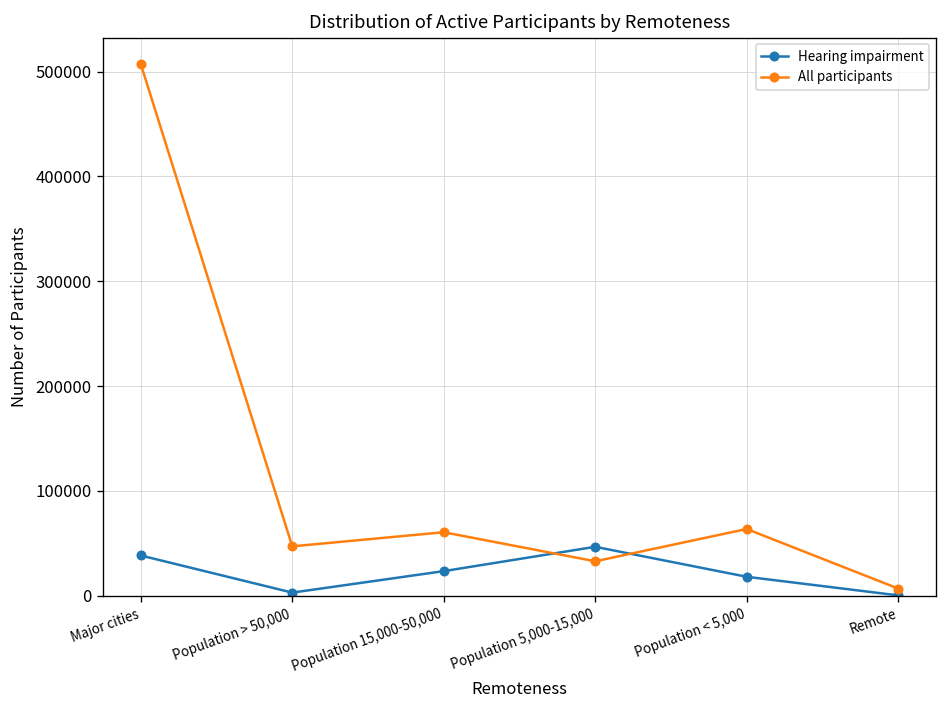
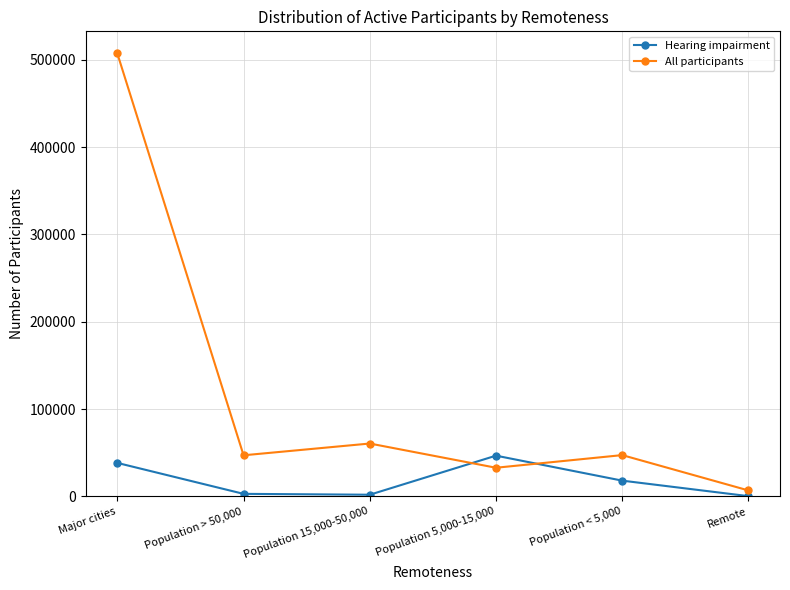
Hearing impairment, Population 15,000-50,000: 20000 -> 0
All participants, Population < 5,000: 60000 -> 50000
